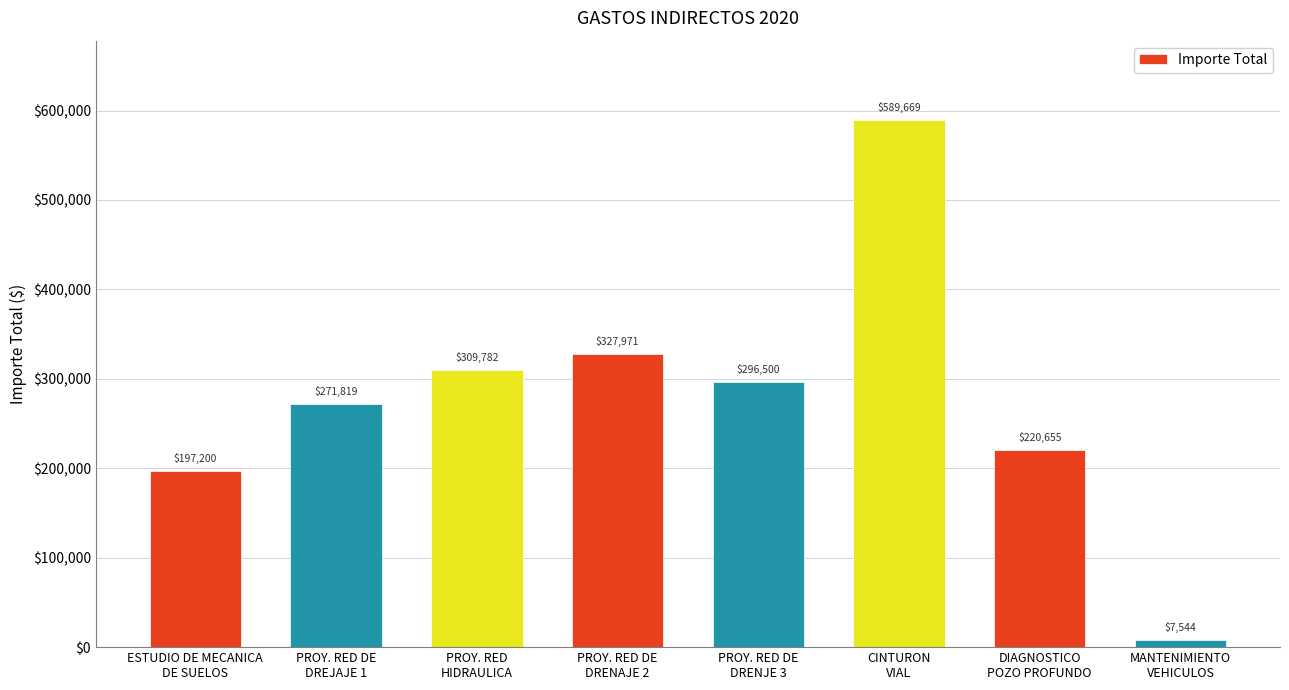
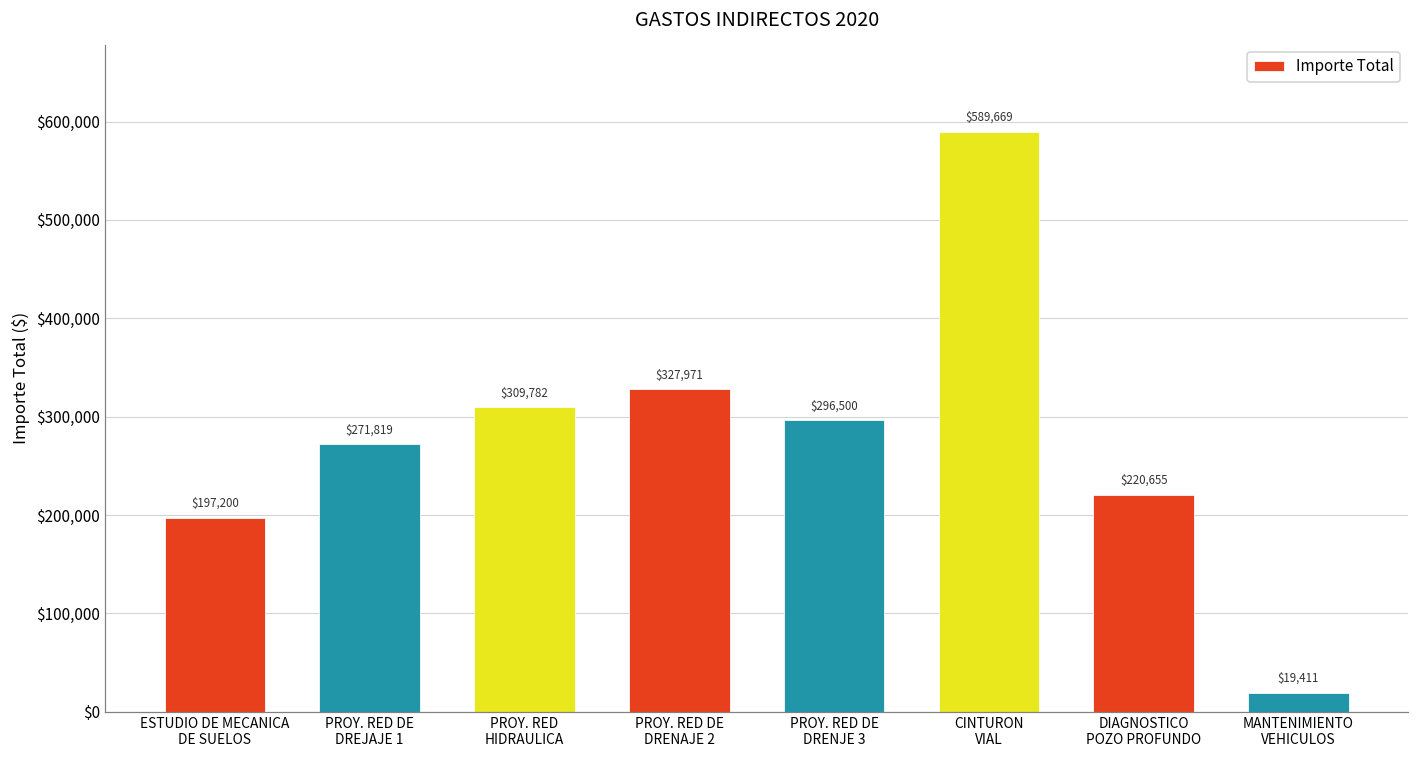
MANTENIMIENTO VEHICULOS: $7,544 -> $19,411
